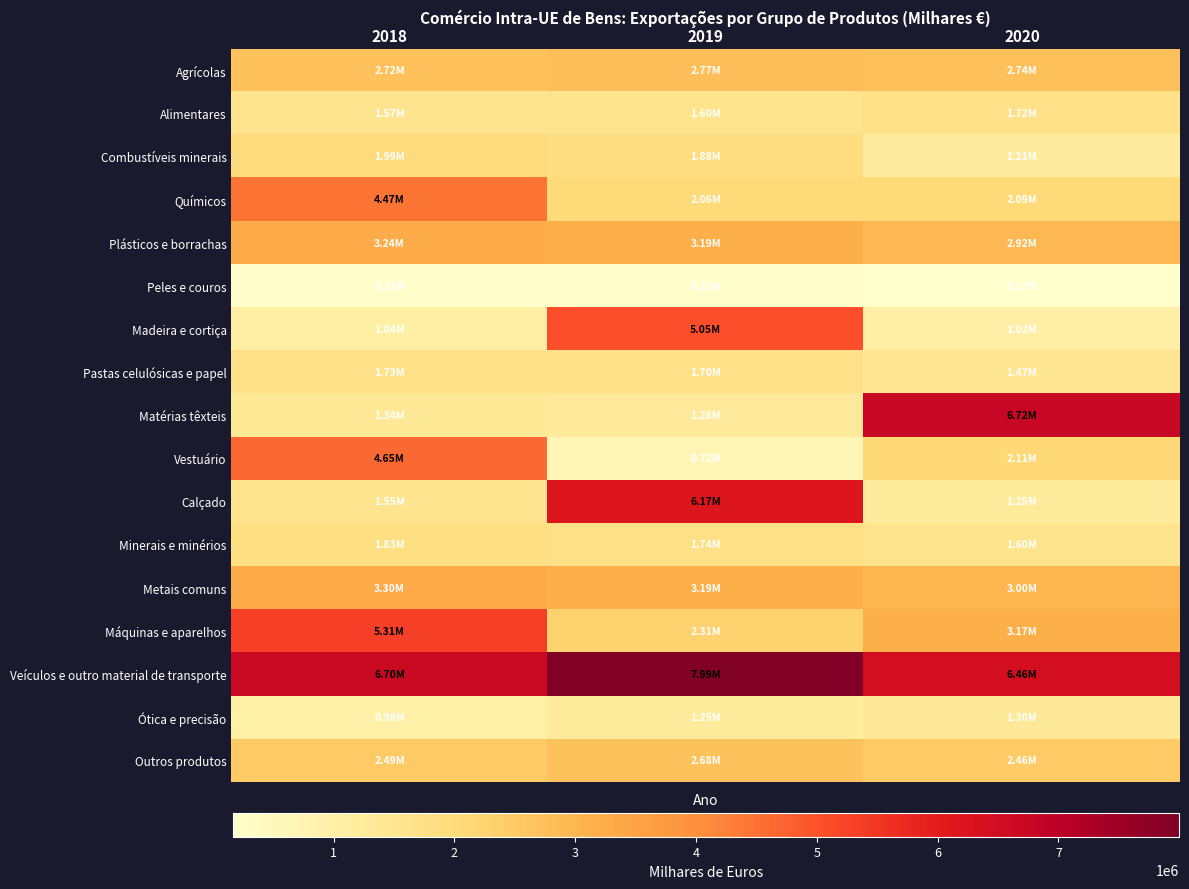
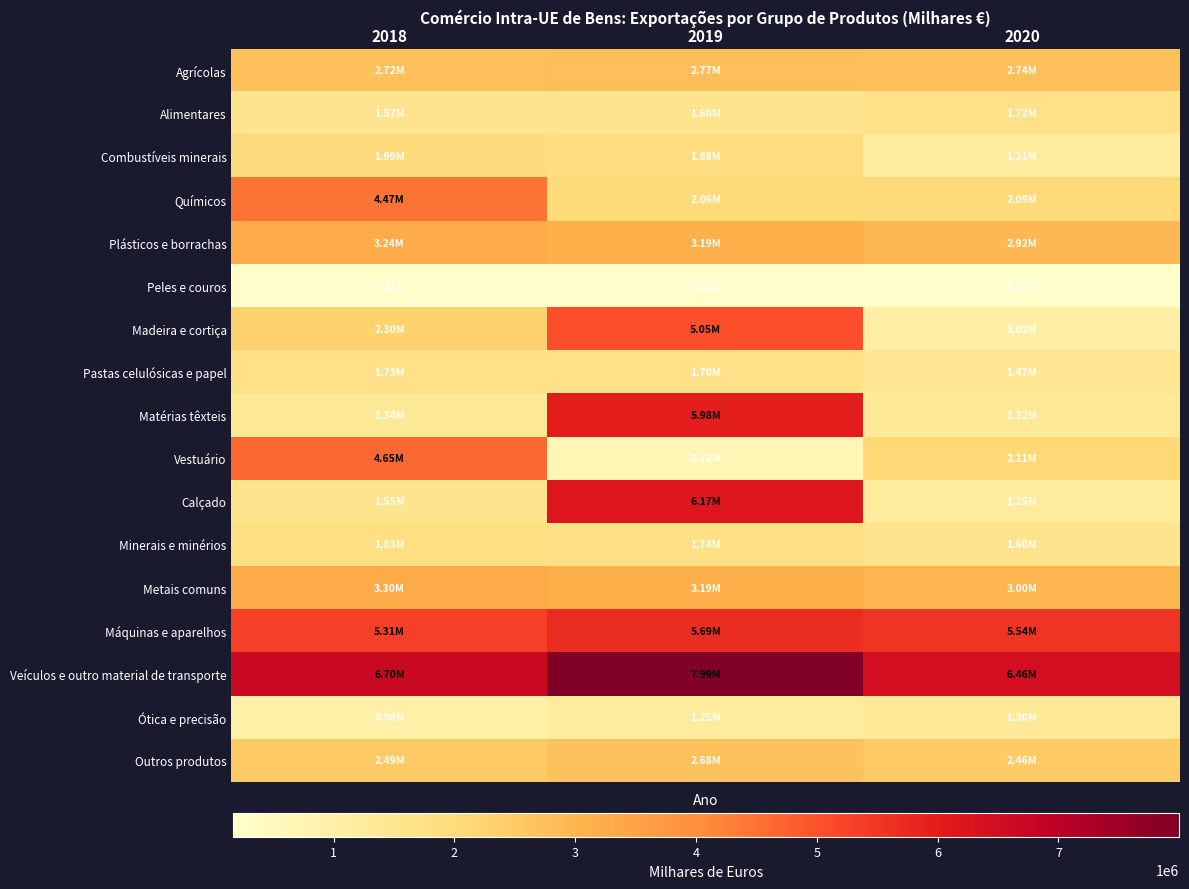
Madeira e cortiça, 2018: 1.04M -> 2.30M
Matérias têxteis, 2019: 1.28M -> 5.98M
Matérias têxteis, 2020: 6.72M -> 1.32M
Máquinas e aparelhos, 2019: 2.31M -> 5.69M
Máquinas e aparelhos, 2020: 3.17M -> 5.54M
